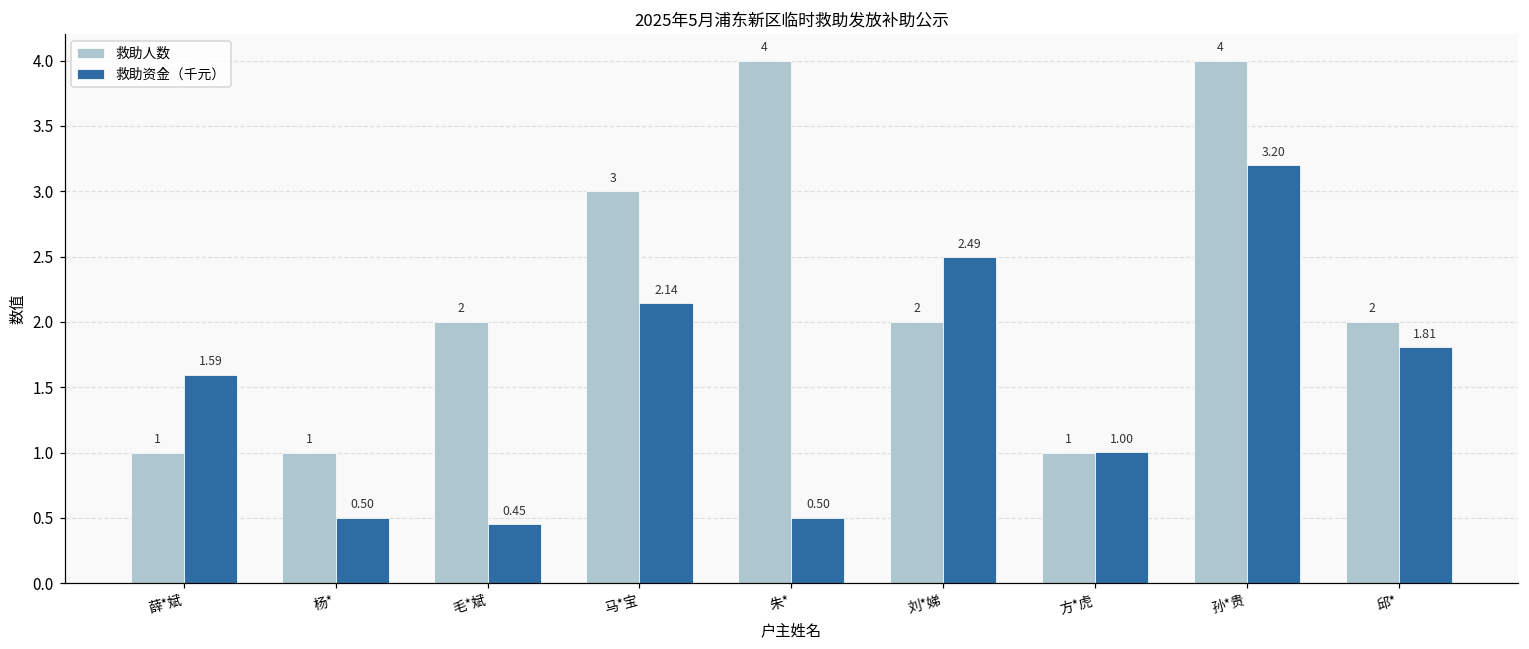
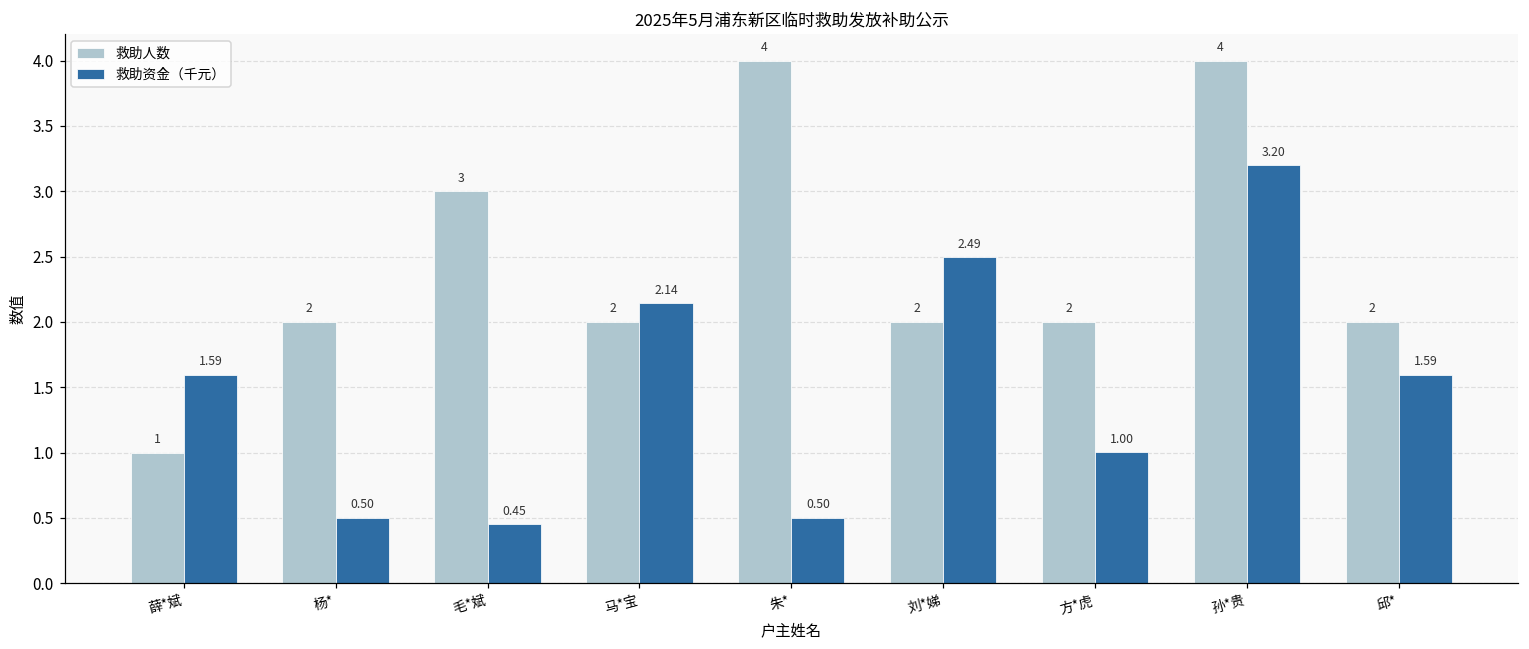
救助人数, 杨*: 1 -> 2
救助人数, 毛*斌: 2 -> 3
救助人数, 马*宝: 3 -> 2
救助人数, 方*虎: 1 -> 2
救助资金（千元）, 邱*: 1.81 -> 1.59
